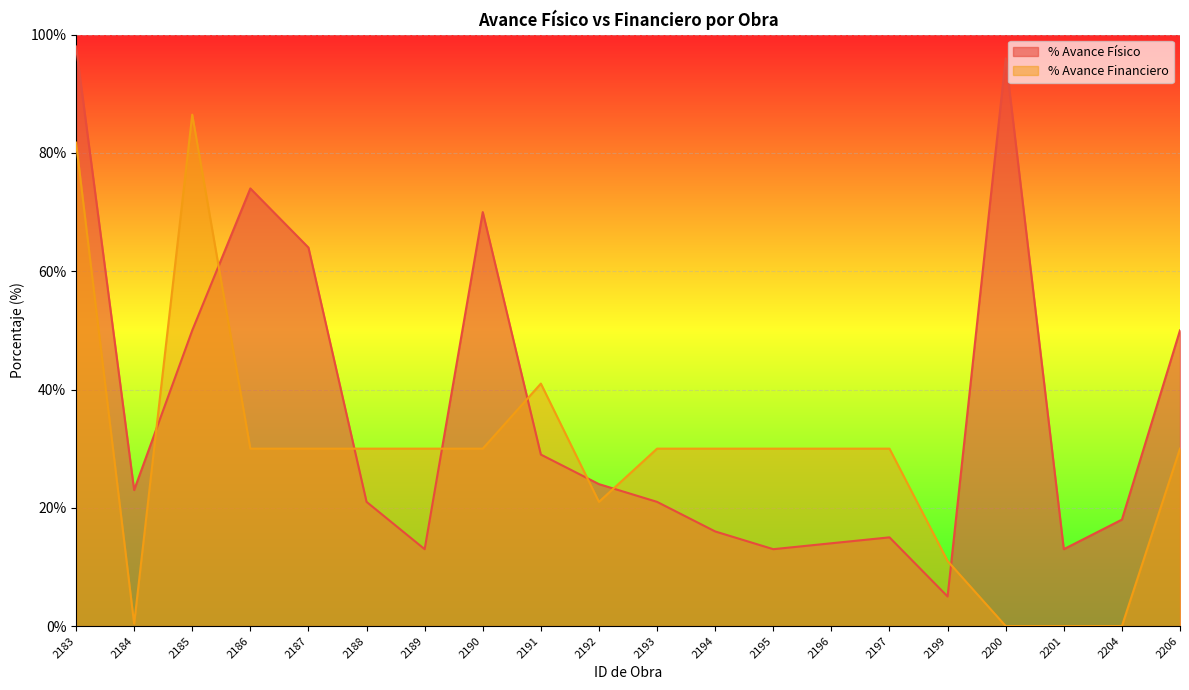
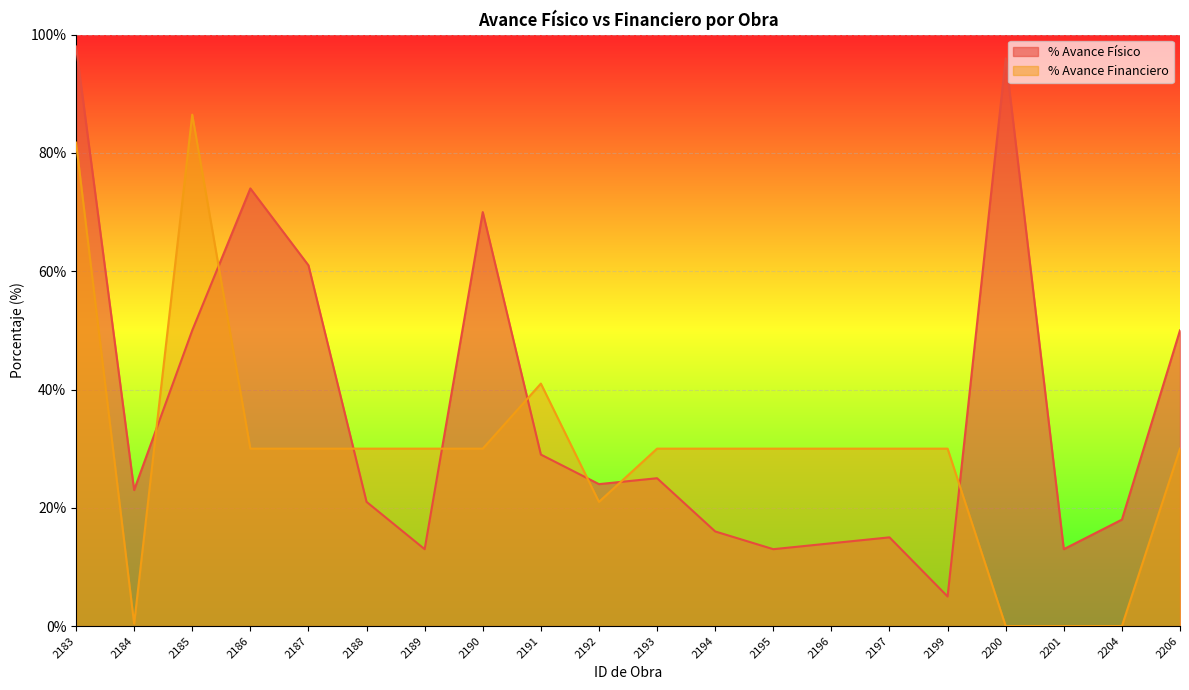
% Avance Físico, 2187: 64% -> 61%
% Avance Físico, 2193: 21% -> 25%
% Avance Financiero, 2199: 11% -> 30%
